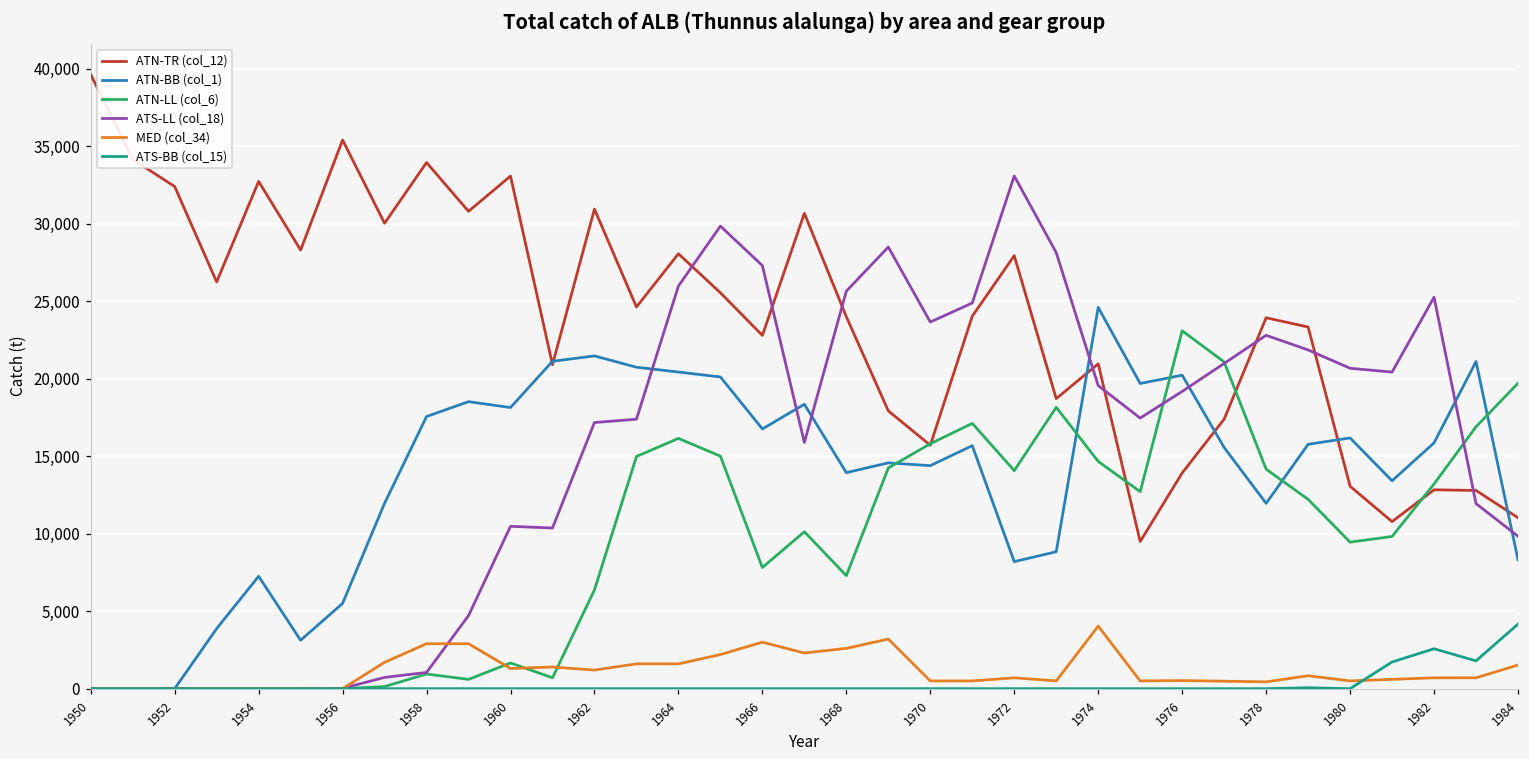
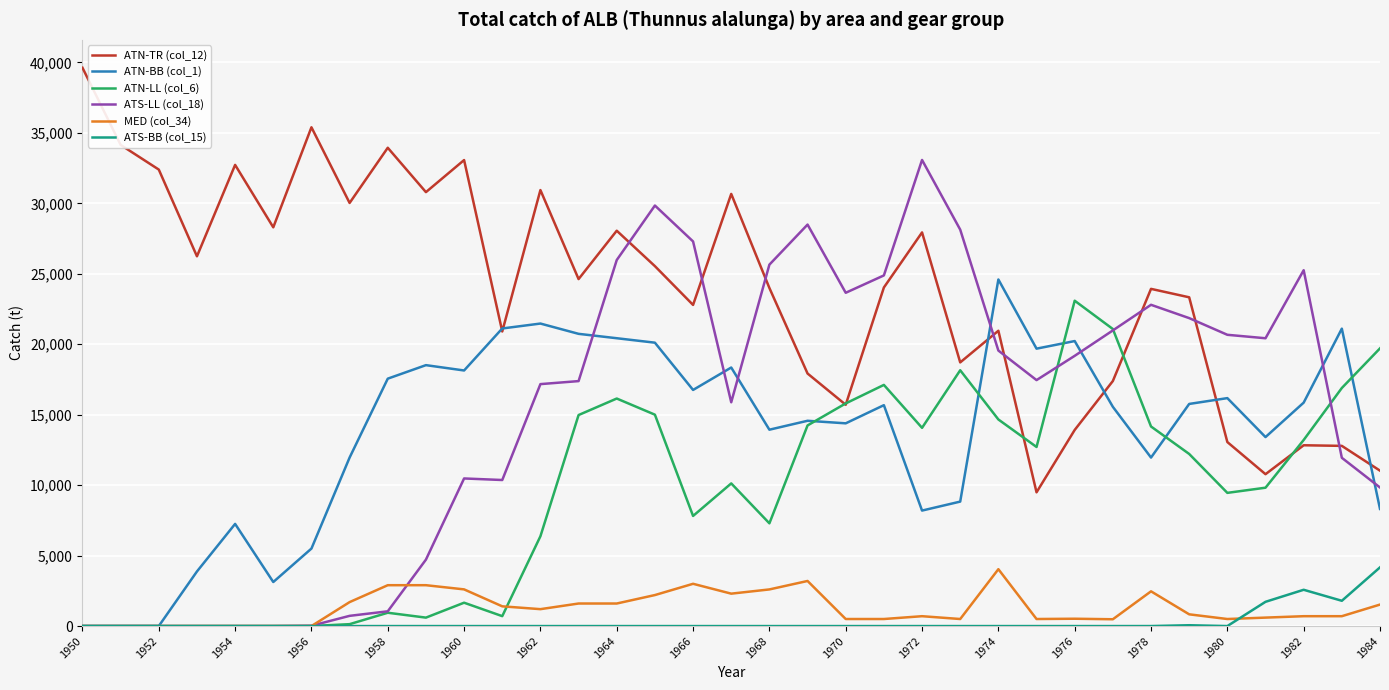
MED (col_34), 1960: 1,300 -> 2,600
MED (col_34), 1978: 400 -> 2,500
